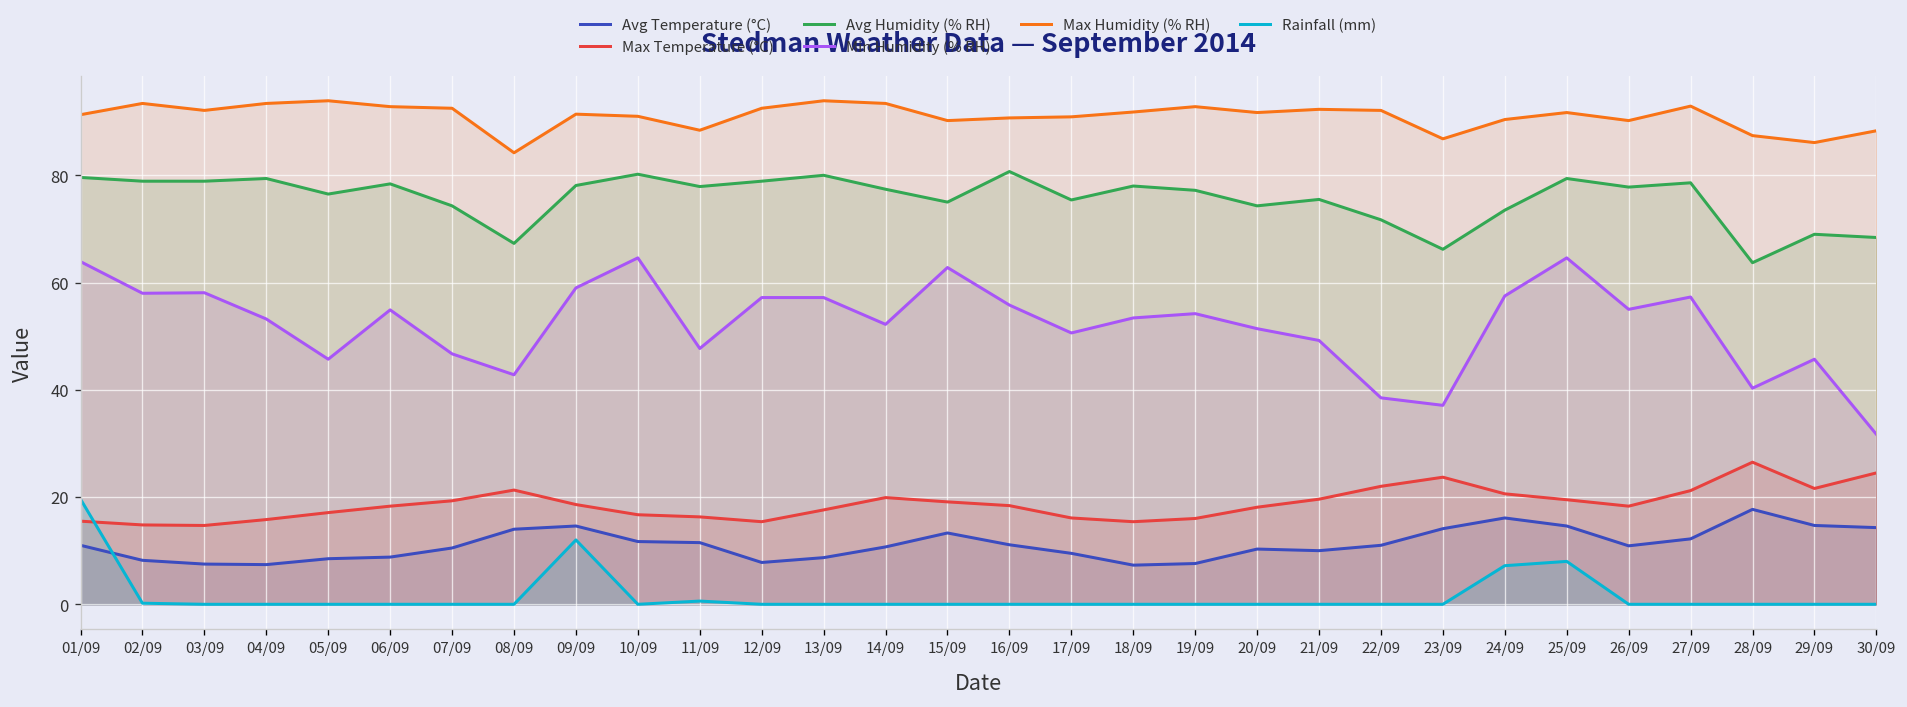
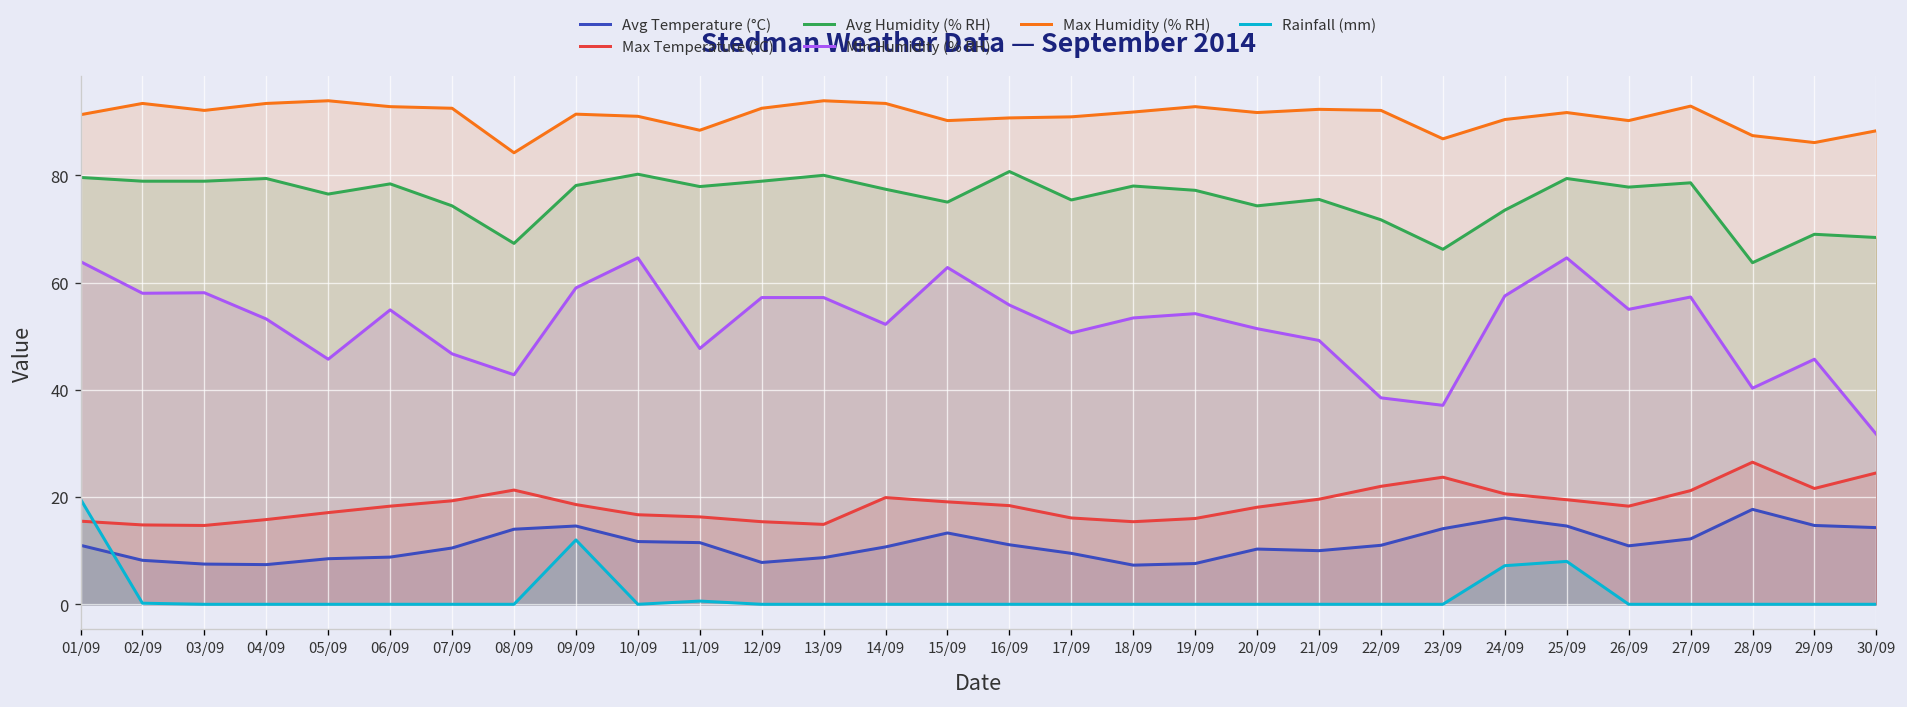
Max Temperature (°C), 13/09: 18 -> 15
